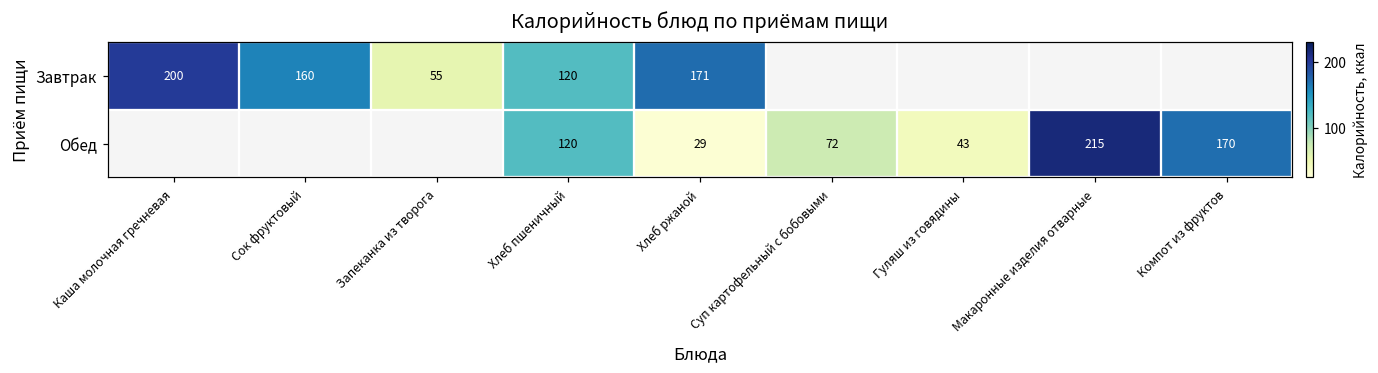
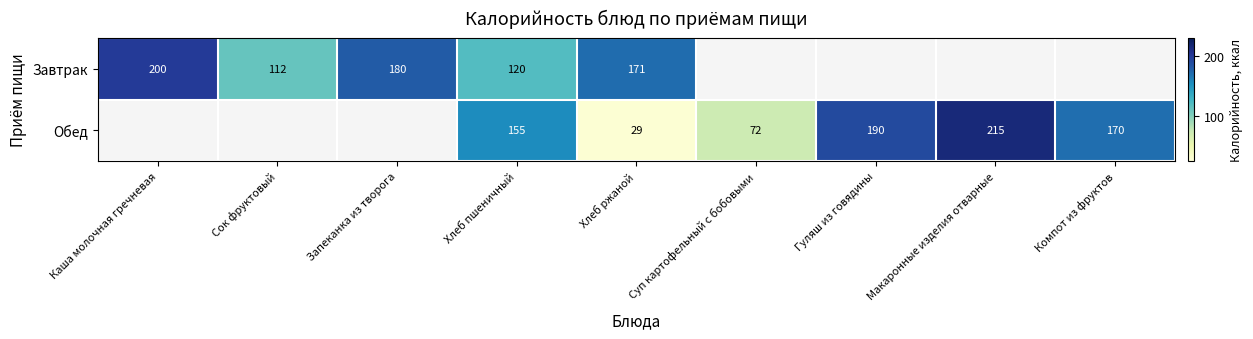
Завтрак, Сок фруктовый: 160 -> 112
Завтрак, Запеканка из творога: 55 -> 180
Обед, Хлеб пшеничный: 120 -> 155
Обед, Гуляш из говядины: 43 -> 190
